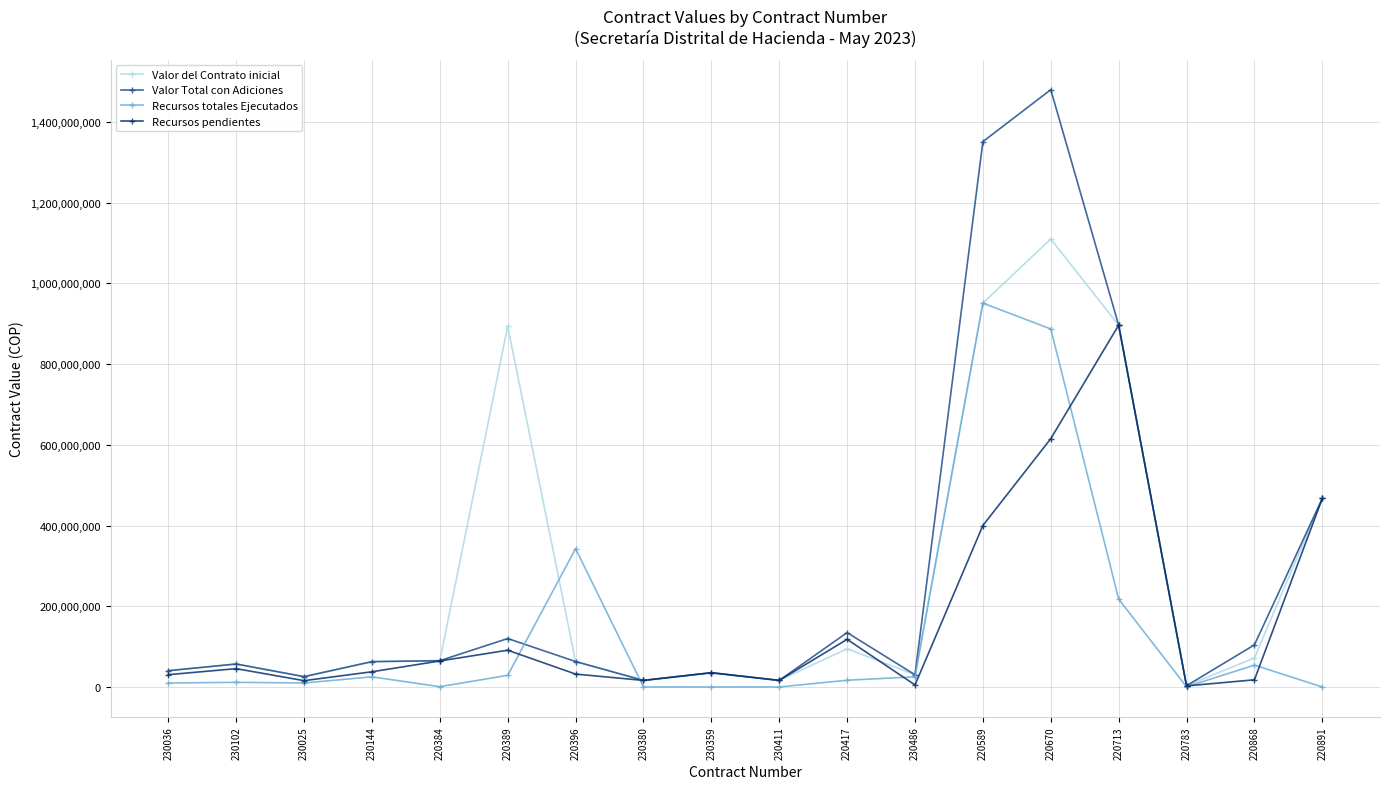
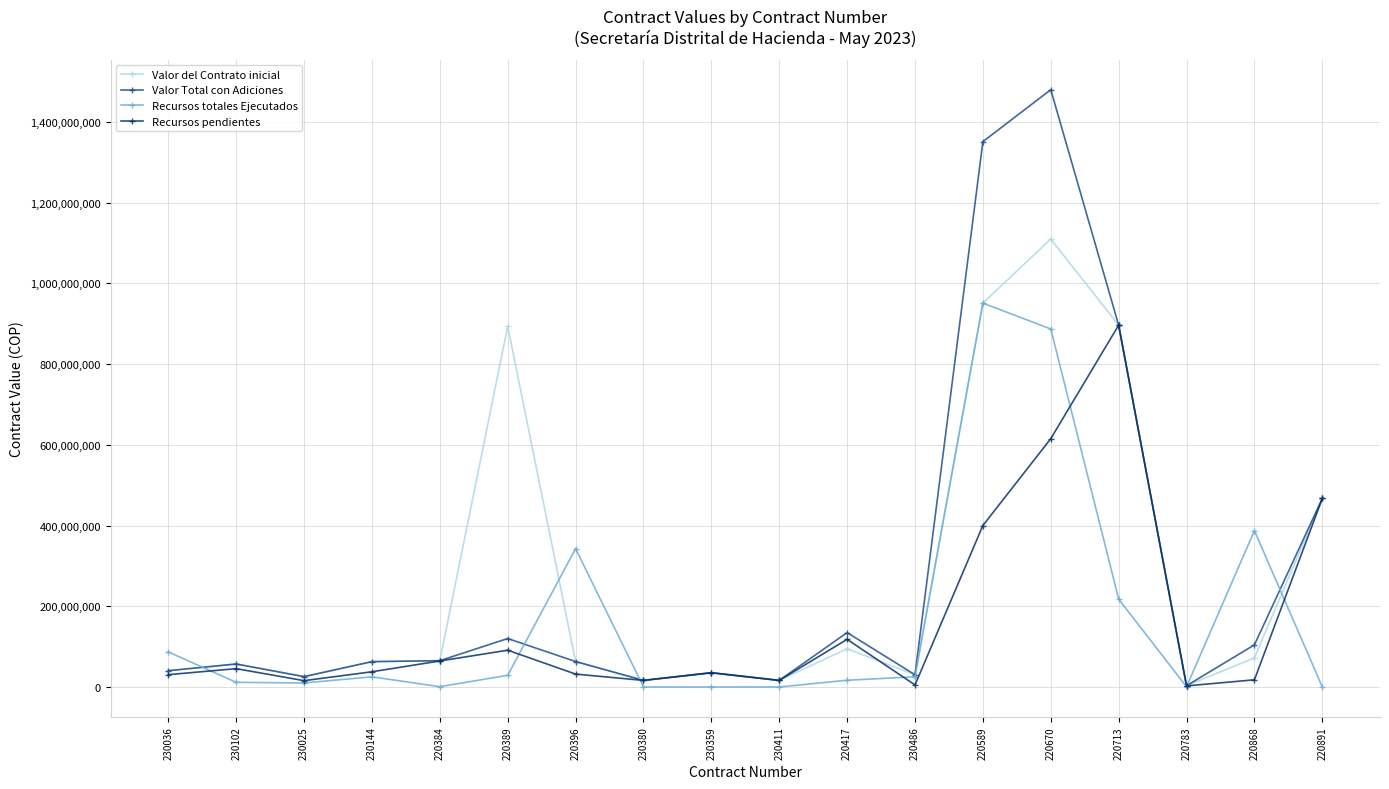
Recursos totales Ejecutados, 230036: 10,000,000 -> 90,000,000
Recursos totales Ejecutados, 220868: 50,000,000 -> 390,000,000
